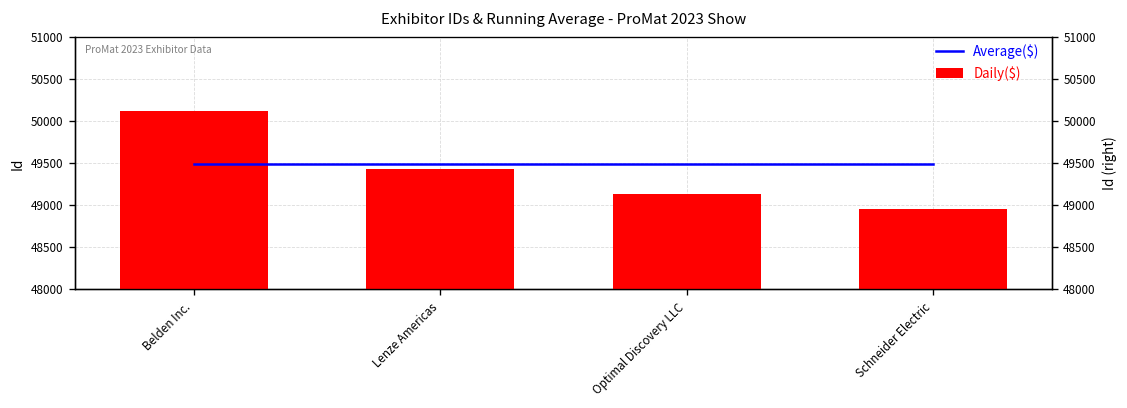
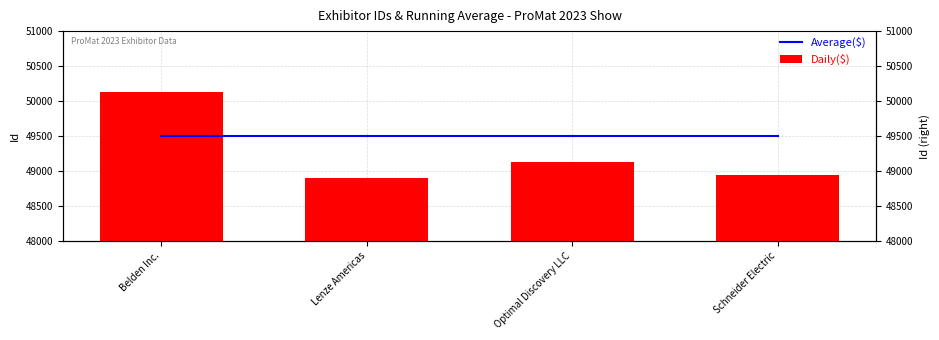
Daily($), Lenze Americas: 49400 -> 48900
